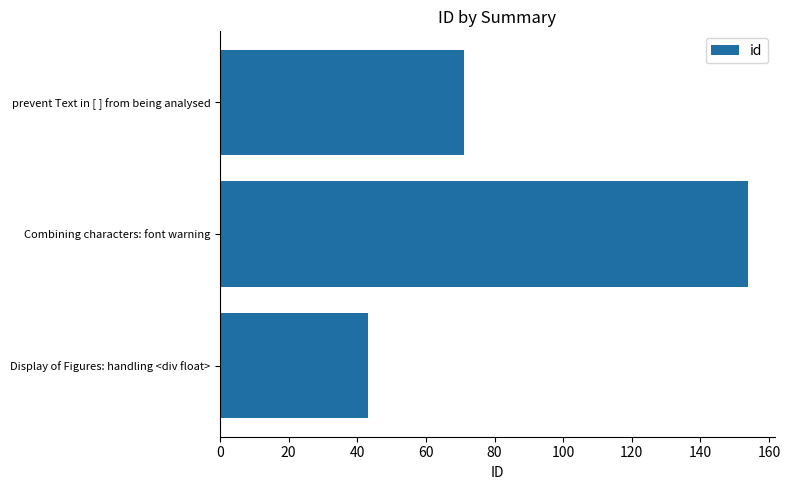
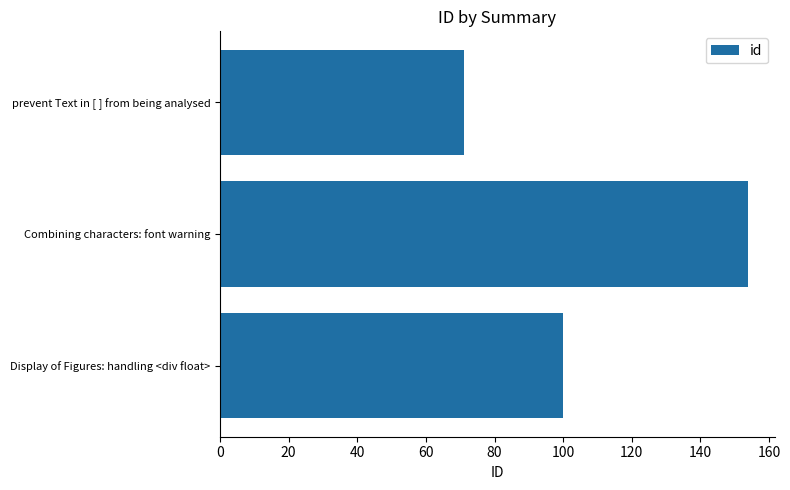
Display of Figures: handling <div float>: 43 -> 100
